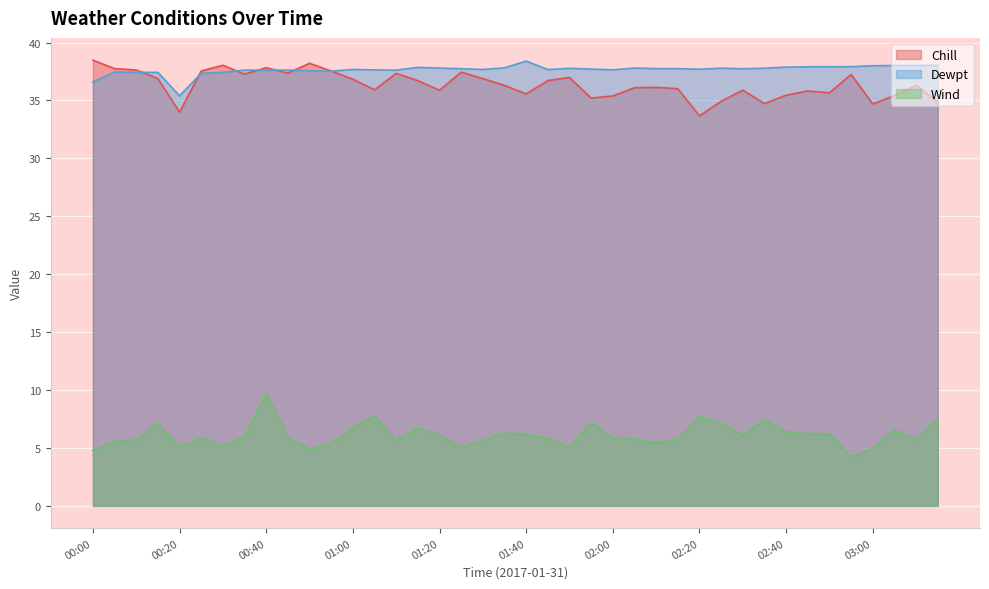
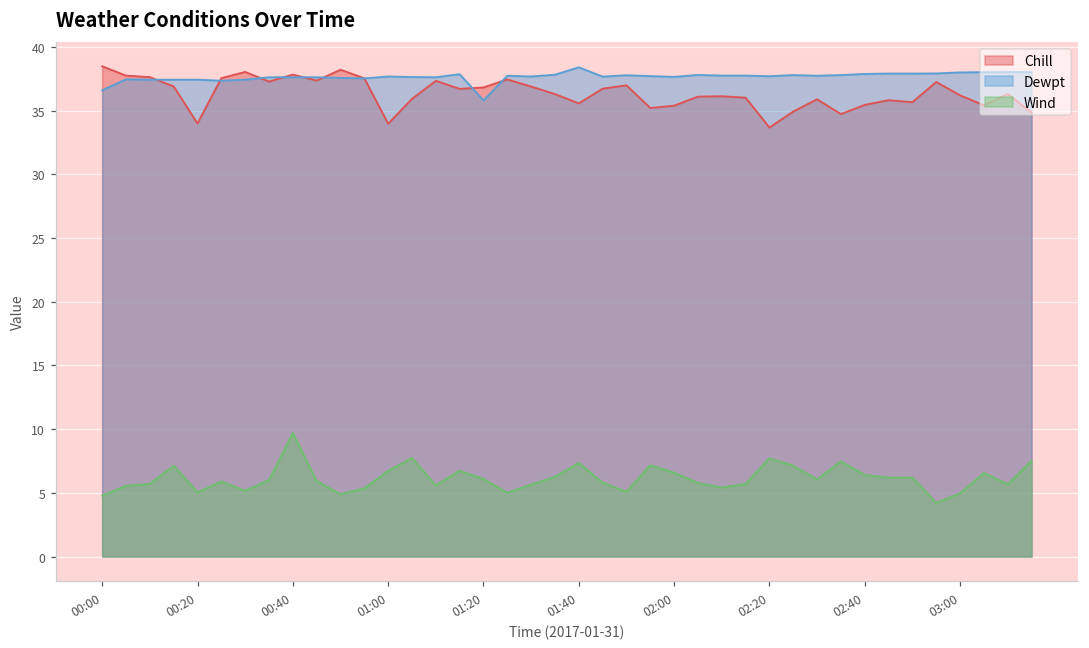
Dewpt, 00:20: 35.4 -> 37.4
Chill, 01:00: 36.8 -> 34.0
Chill, 01:20: 35.9 -> 36.8
Dewpt, 01:20: 37.8 -> 35.8
Wind, 01:40: 6.2 -> 7.3
Wind, 02:00: 5.9 -> 6.6
Chill, 03:00: 34.7 -> 36.2
